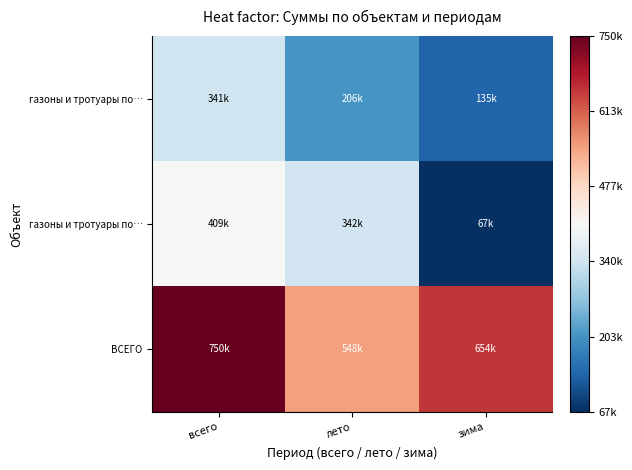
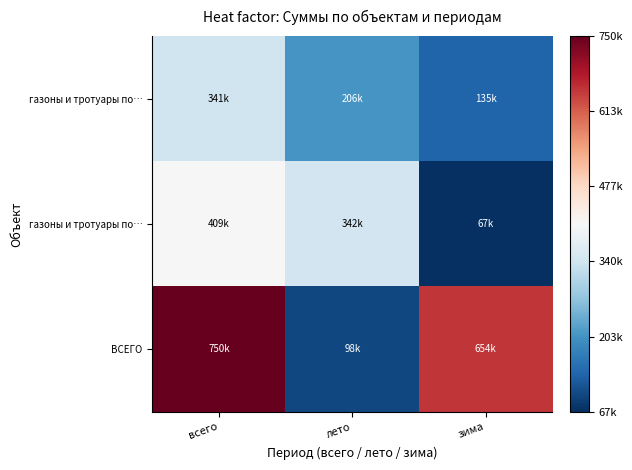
ВСЕГО, лето: 548k -> 98k
